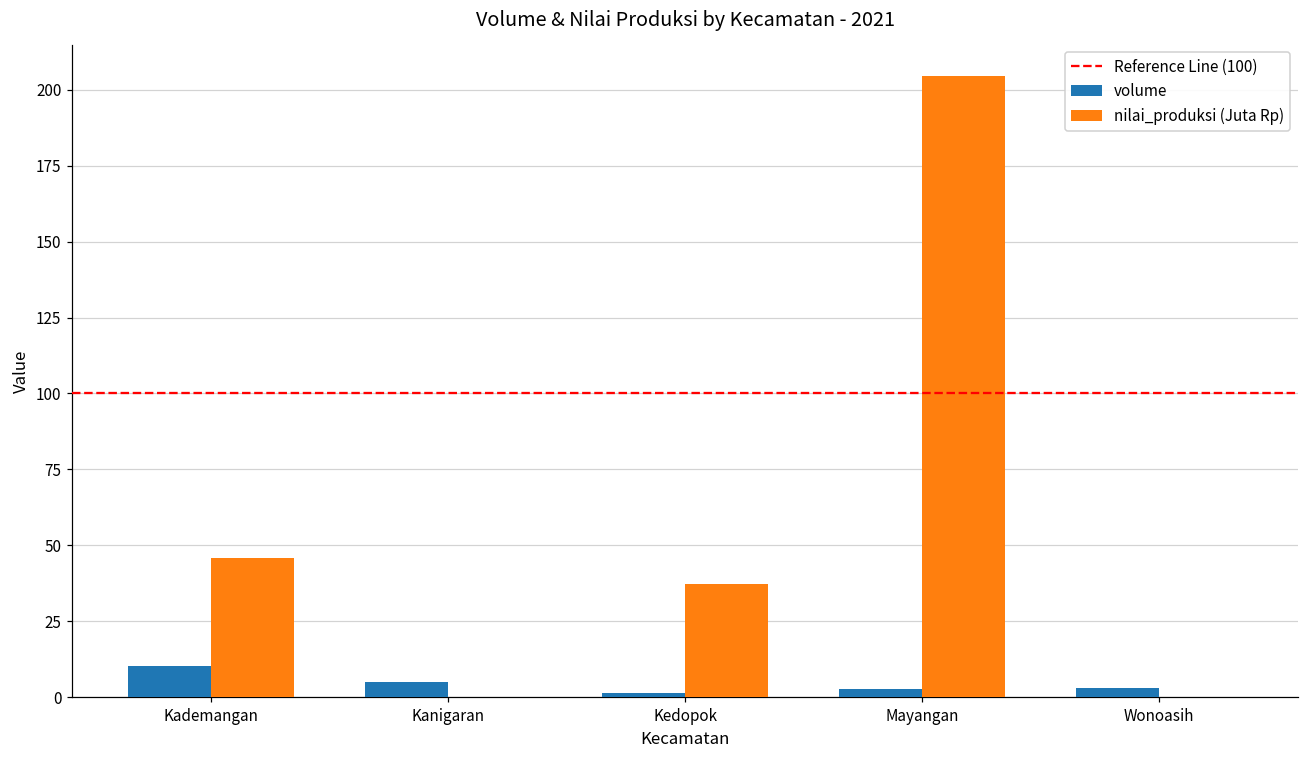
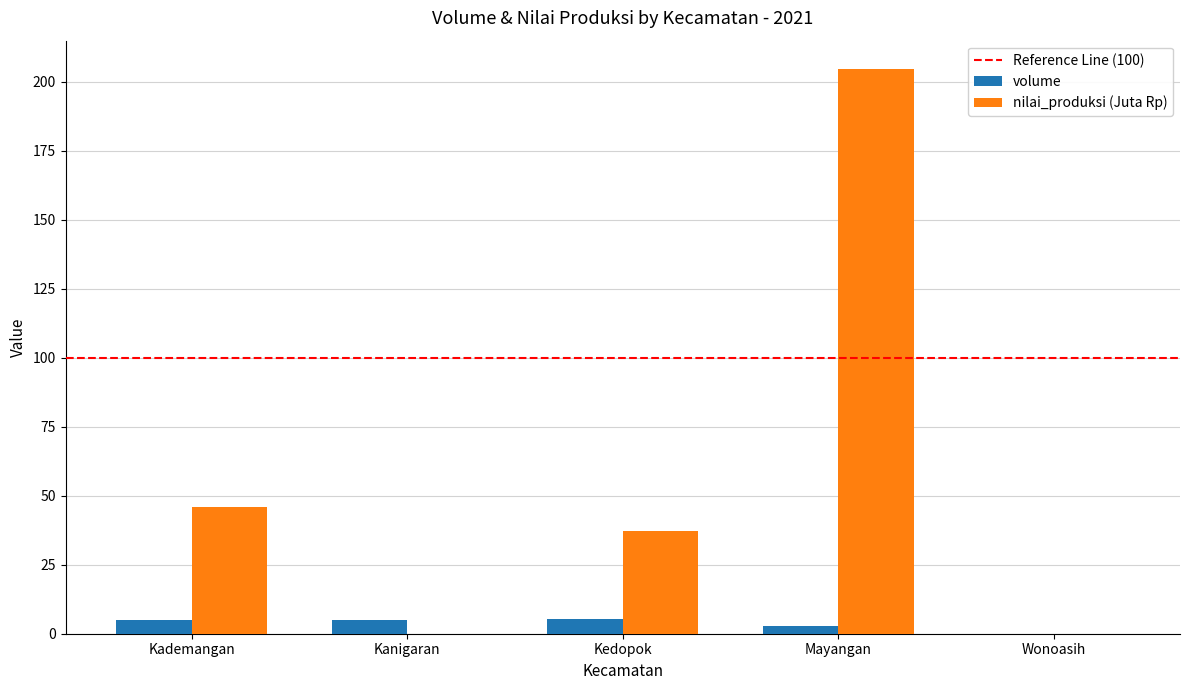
volume, Kademangan: 10 -> 5
volume, Kedopok: 1 -> 5
volume, Wonoasih: 3 -> 0
